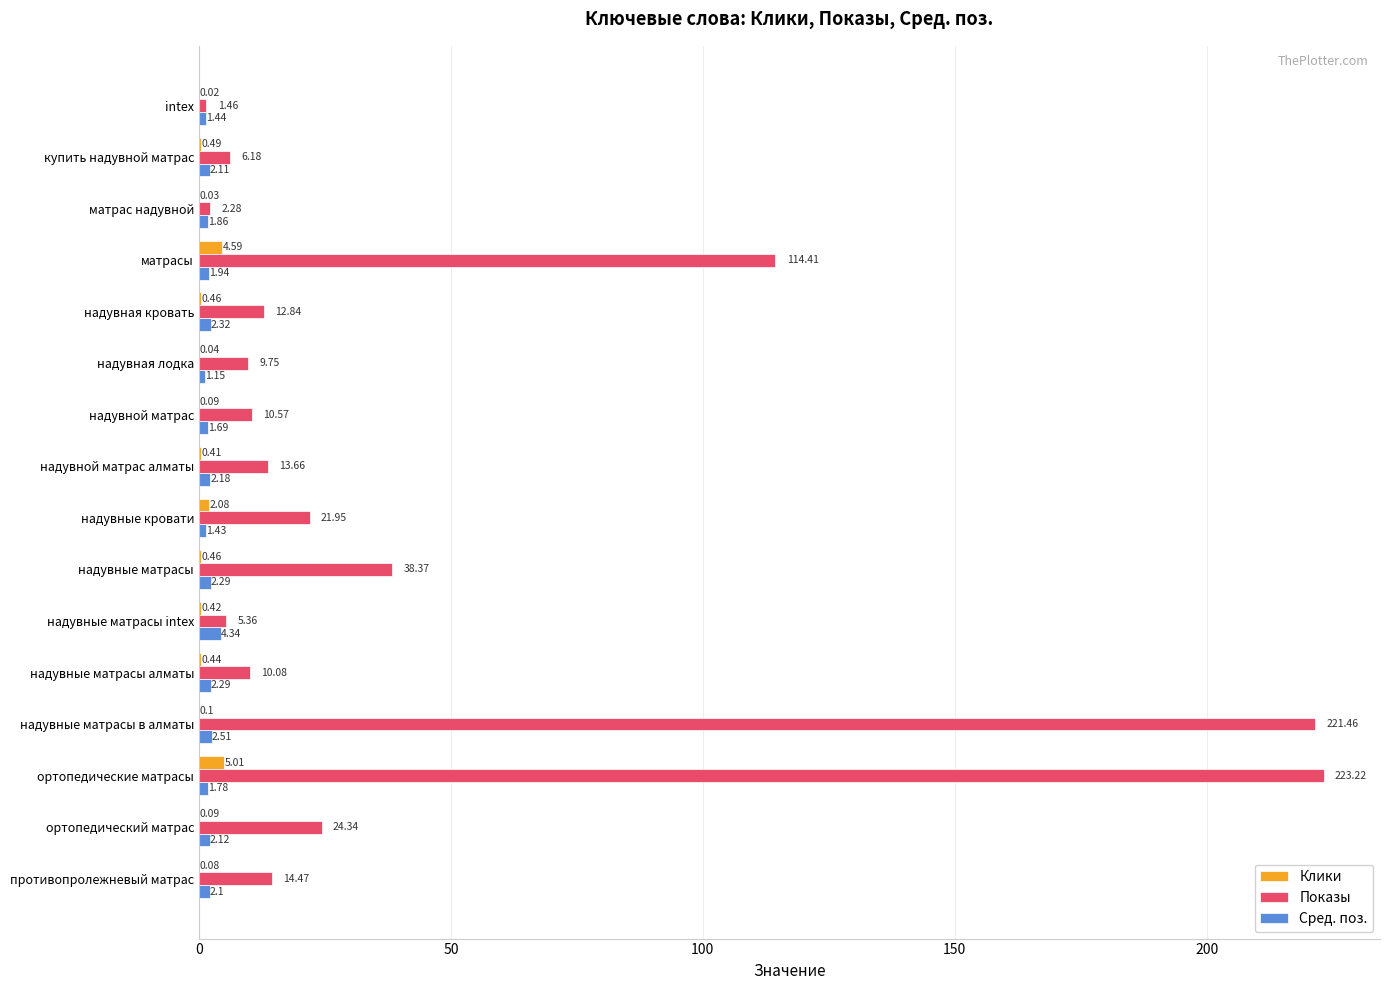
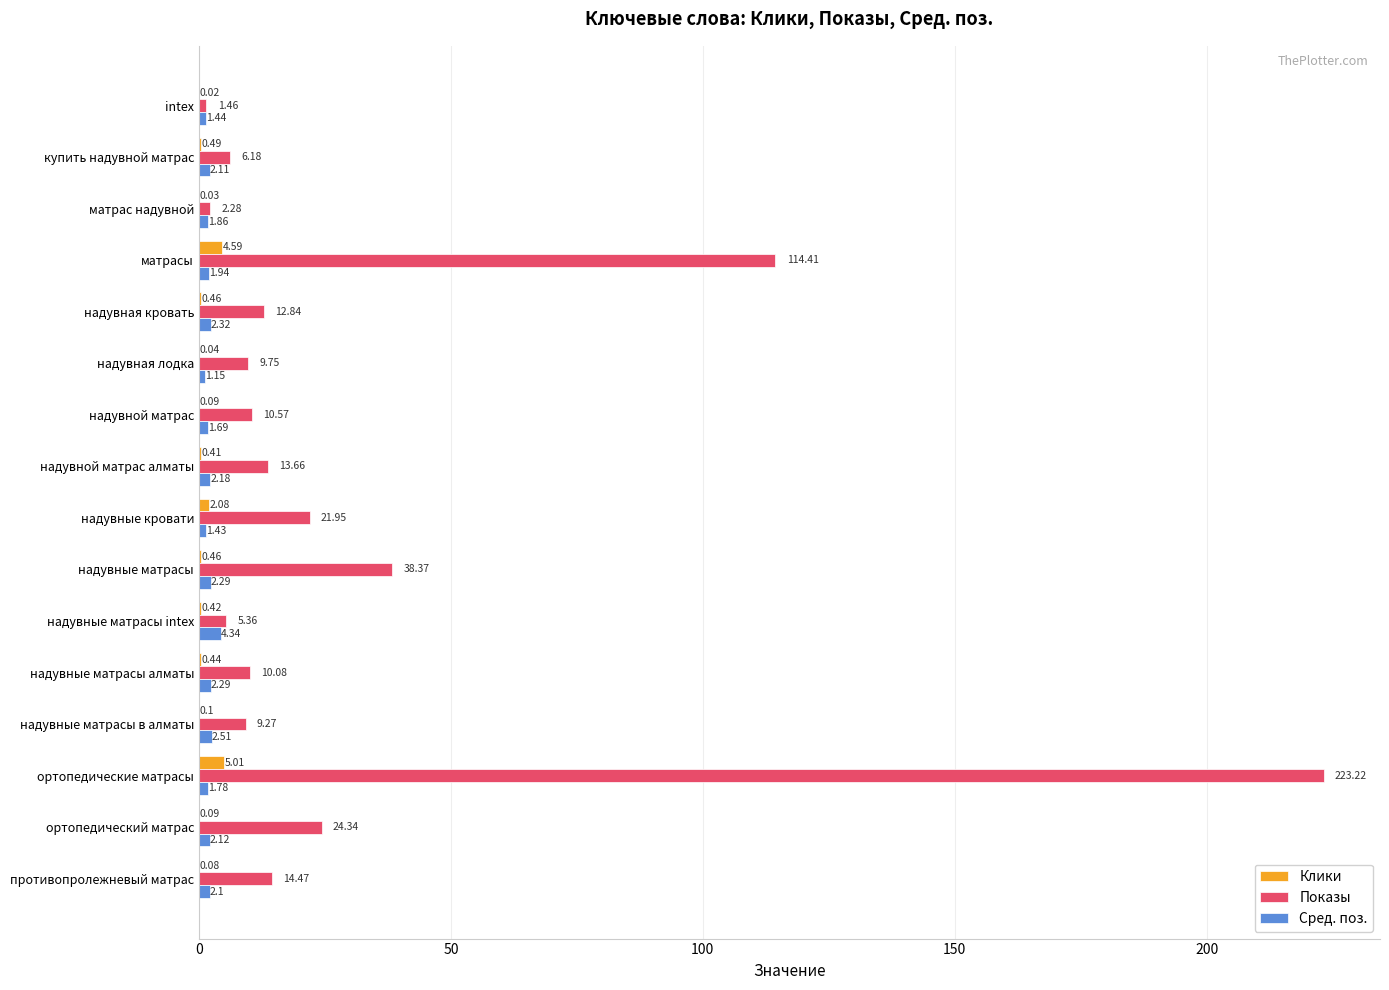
Показы, надувные матрасы в алматы: 221.46 -> 9.27
